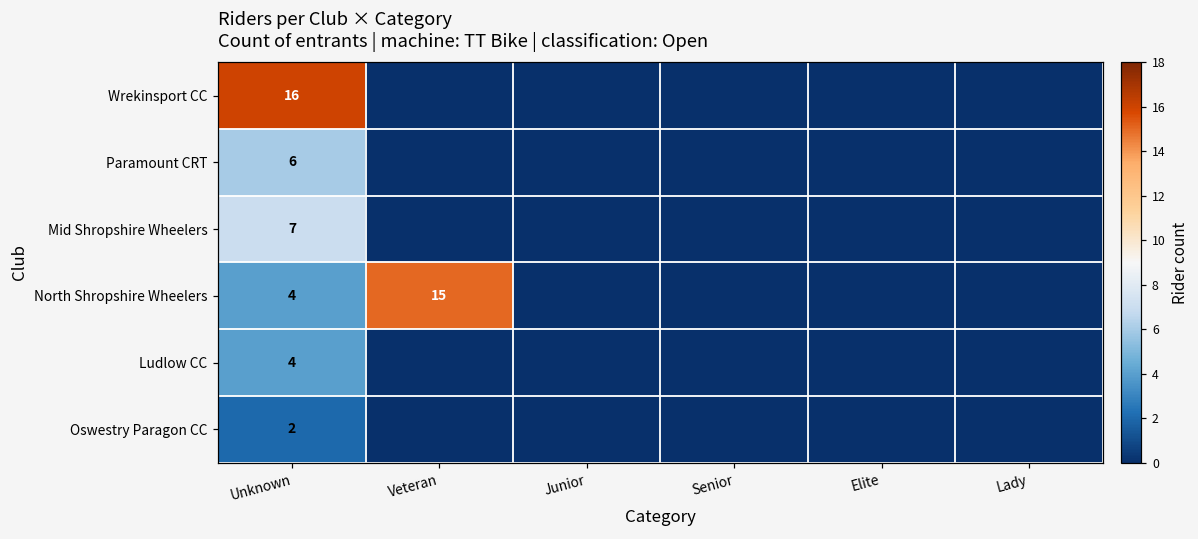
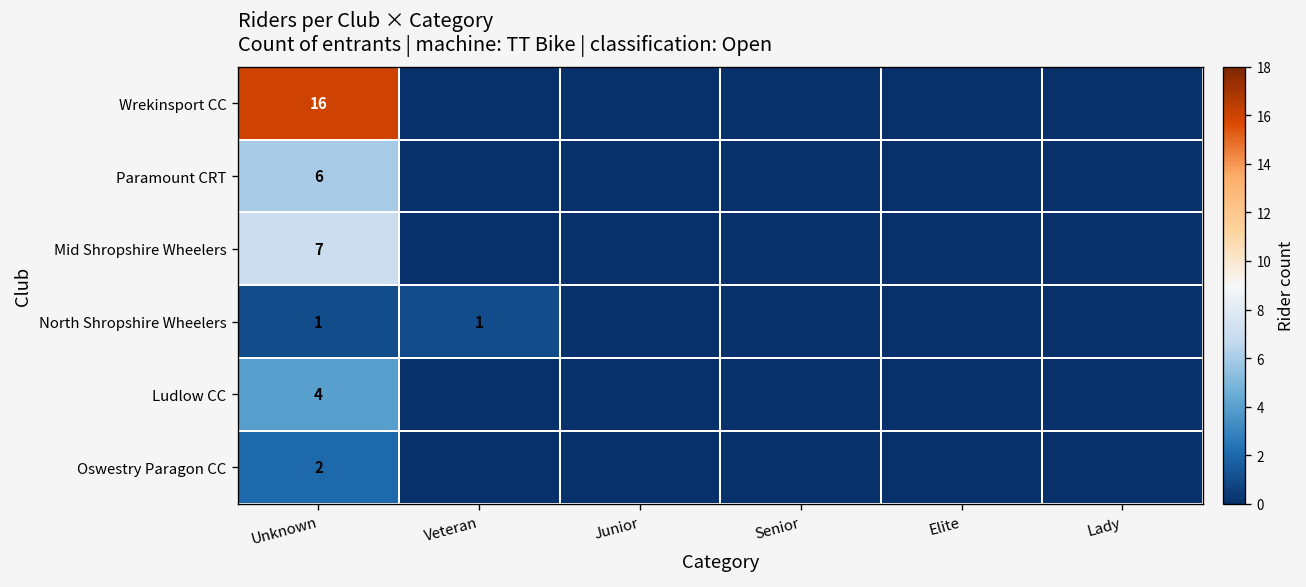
North Shropshire Wheelers, Unknown: 4 -> 1
North Shropshire Wheelers, Veteran: 15 -> 1
